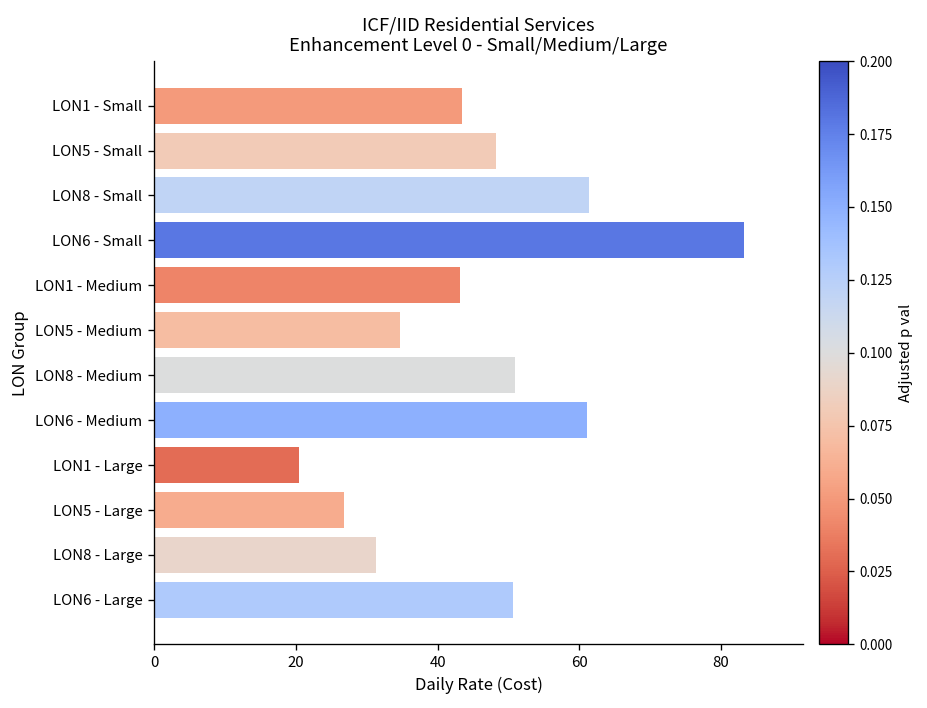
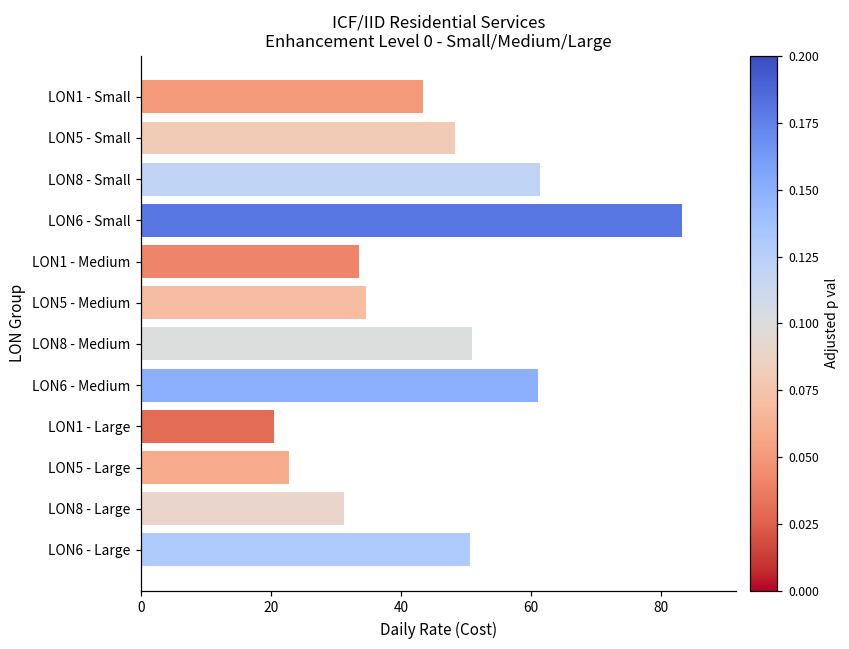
LON1 - Medium: 43 -> 33
LON5 - Large: 27 -> 23
